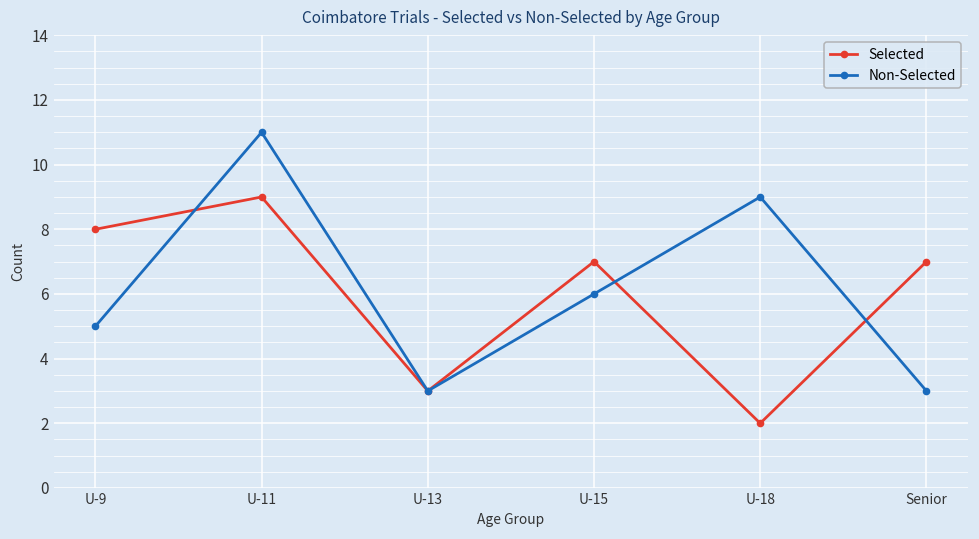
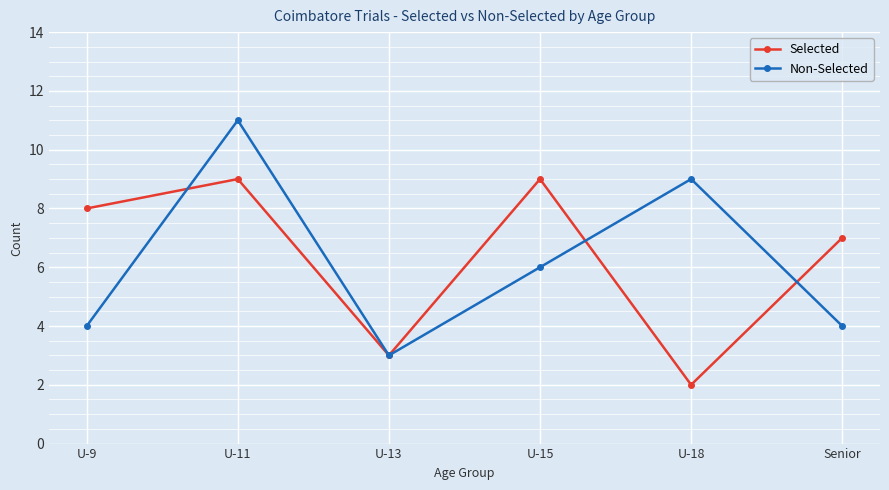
Non-Selected, U-9: 5 -> 4
Selected, U-15: 7 -> 9
Non-Selected, Senior: 3 -> 4
